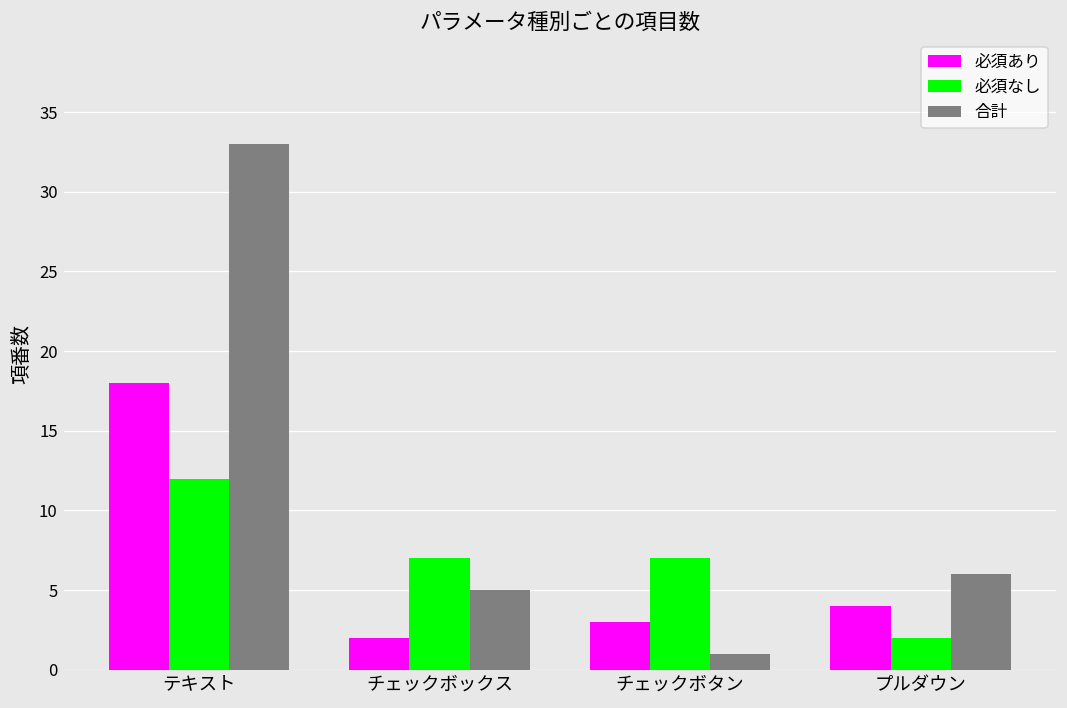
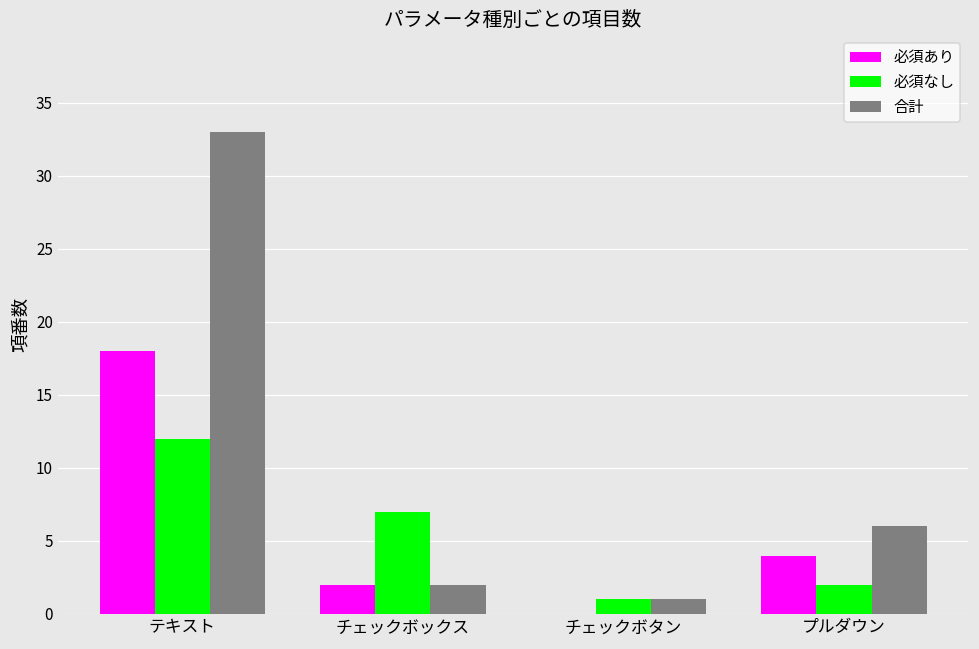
合計, チェックボックス: 5 -> 2
必須あり, チェックボタン: 3 -> 0
必須なし, チェックボタン: 7 -> 1
